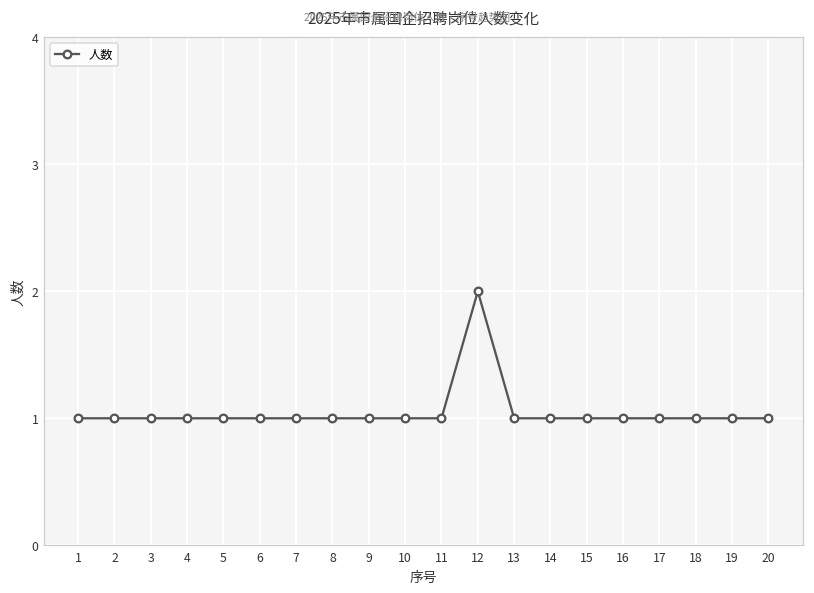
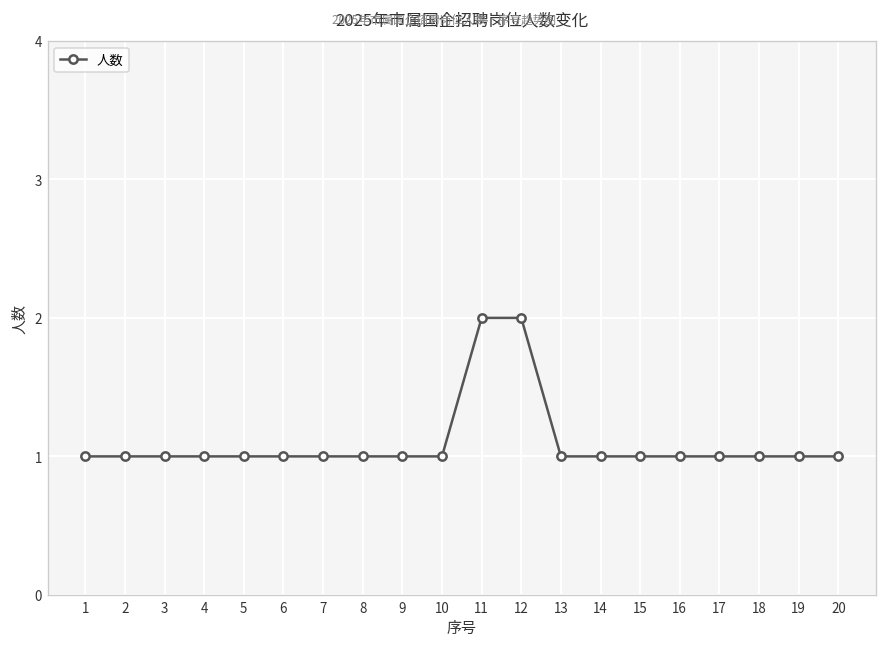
人数, 11: 1 -> 2
